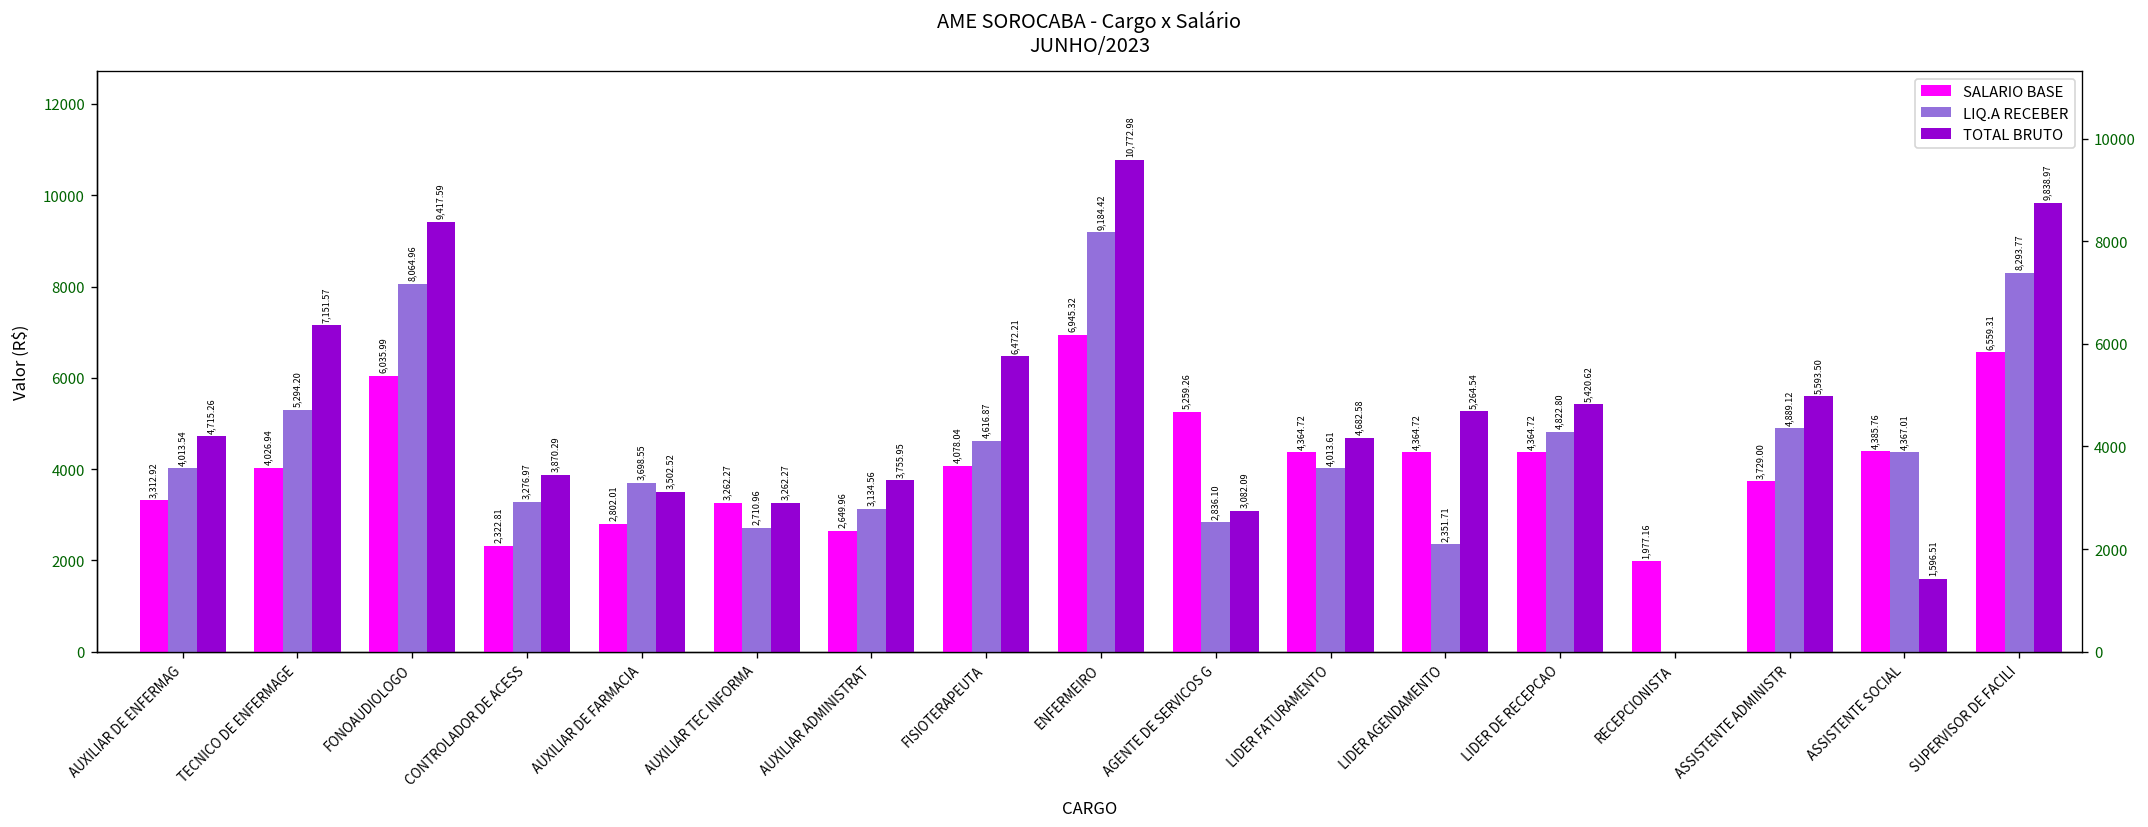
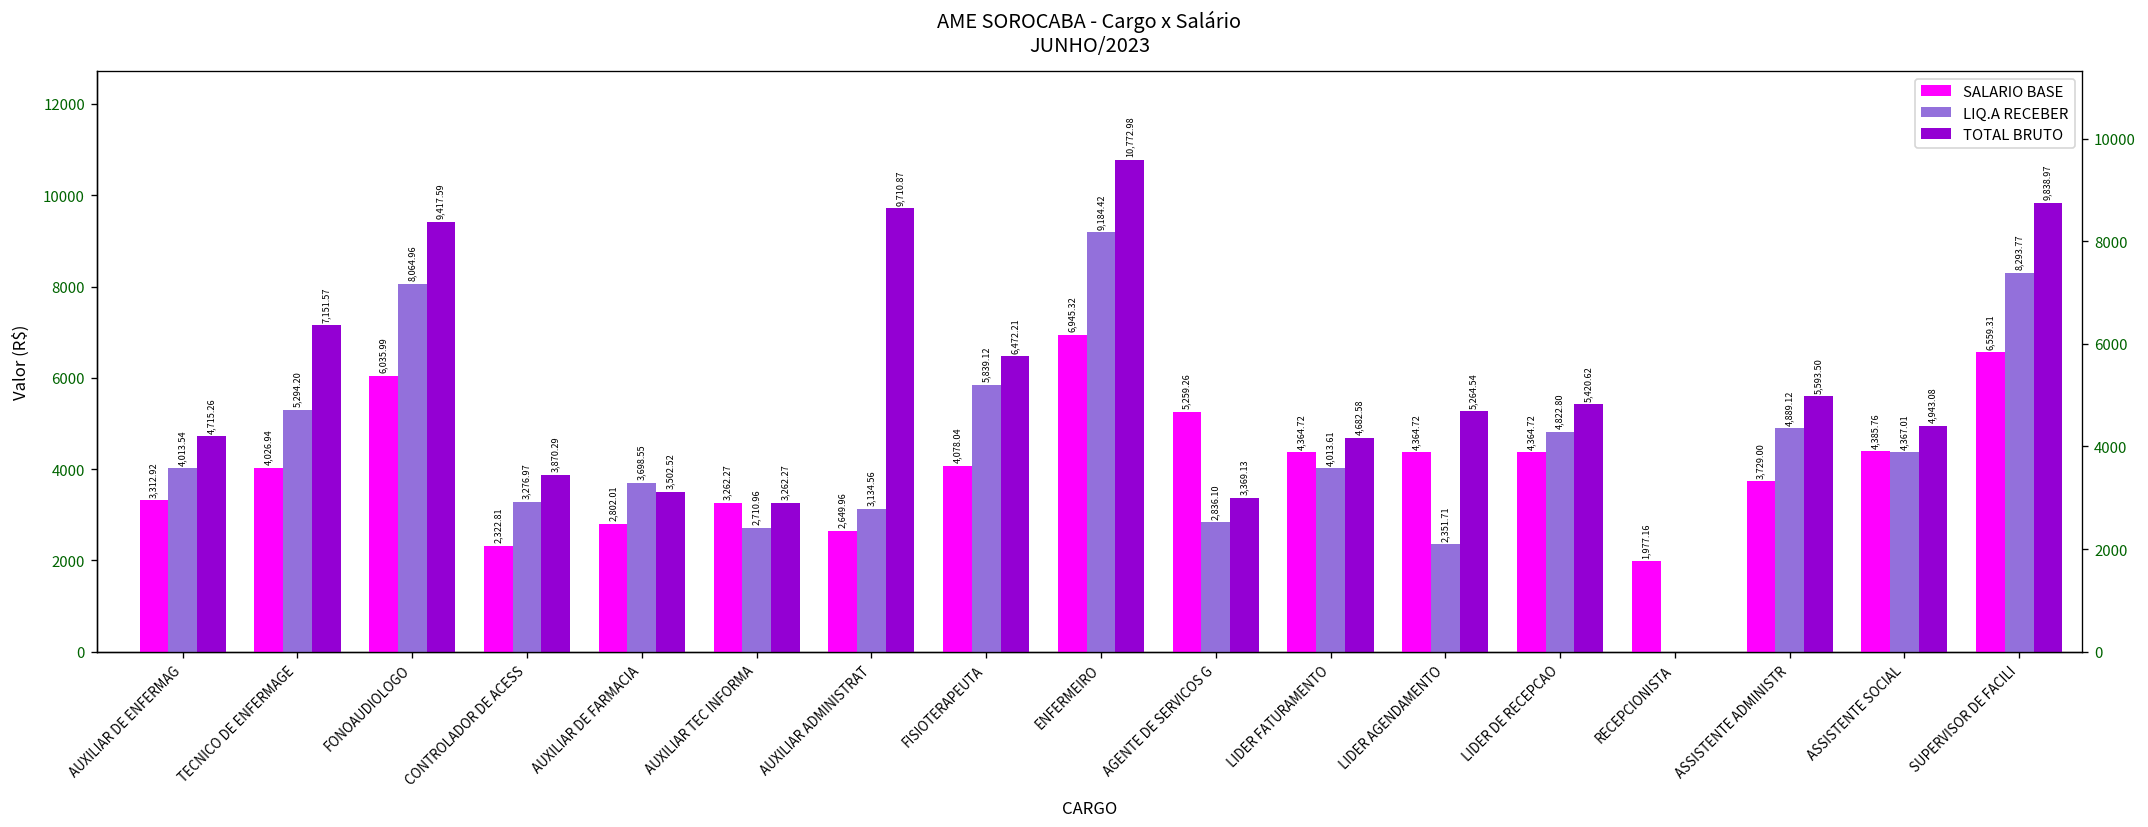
TOTAL BRUTO, AUXILIAR ADMINISTRAT: 3,755.95 -> 9,710.87
LIQ.A RECEBER, FISIOTERAPEUTA: 4,616.87 -> 5,839.12
TOTAL BRUTO, AGENTE DE SERVICOS G: 3,082.09 -> 3,369.13
TOTAL BRUTO, ASSISTENTE SOCIAL: 1,596.51 -> 4,943.08
